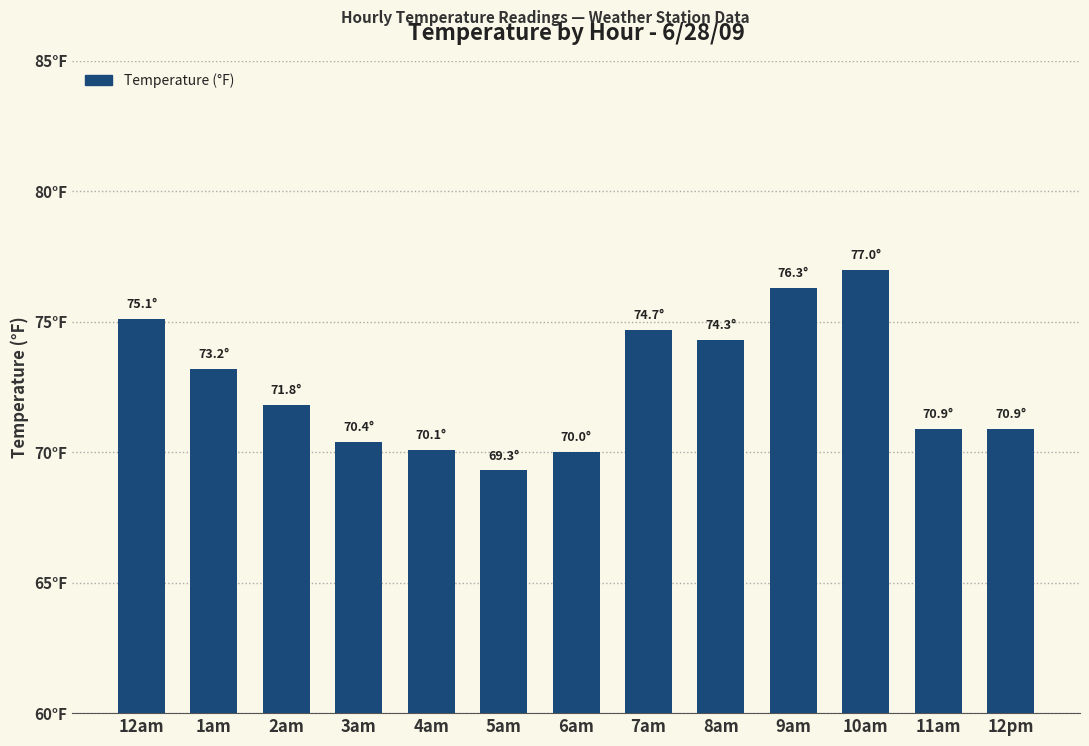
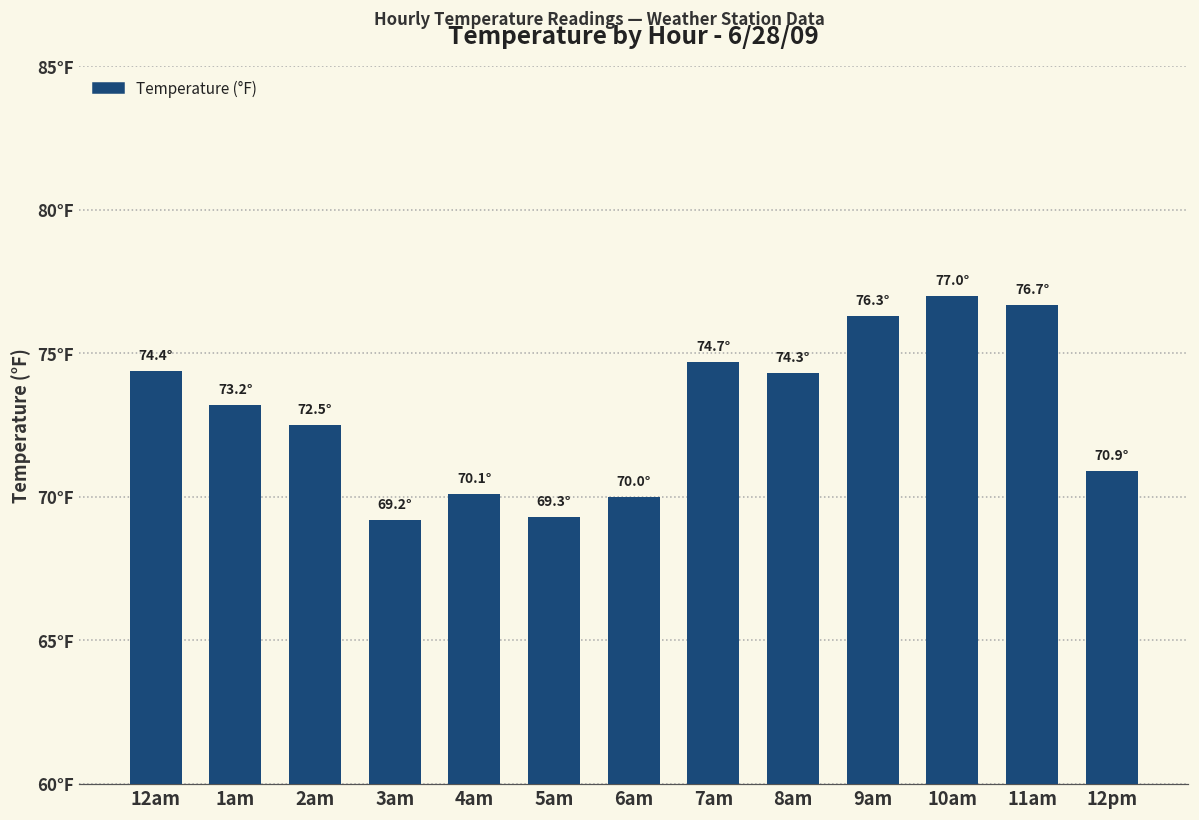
12am: 75.1° -> 74.4°
2am: 71.8° -> 72.5°
3am: 70.4° -> 69.2°
11am: 70.9° -> 76.7°
